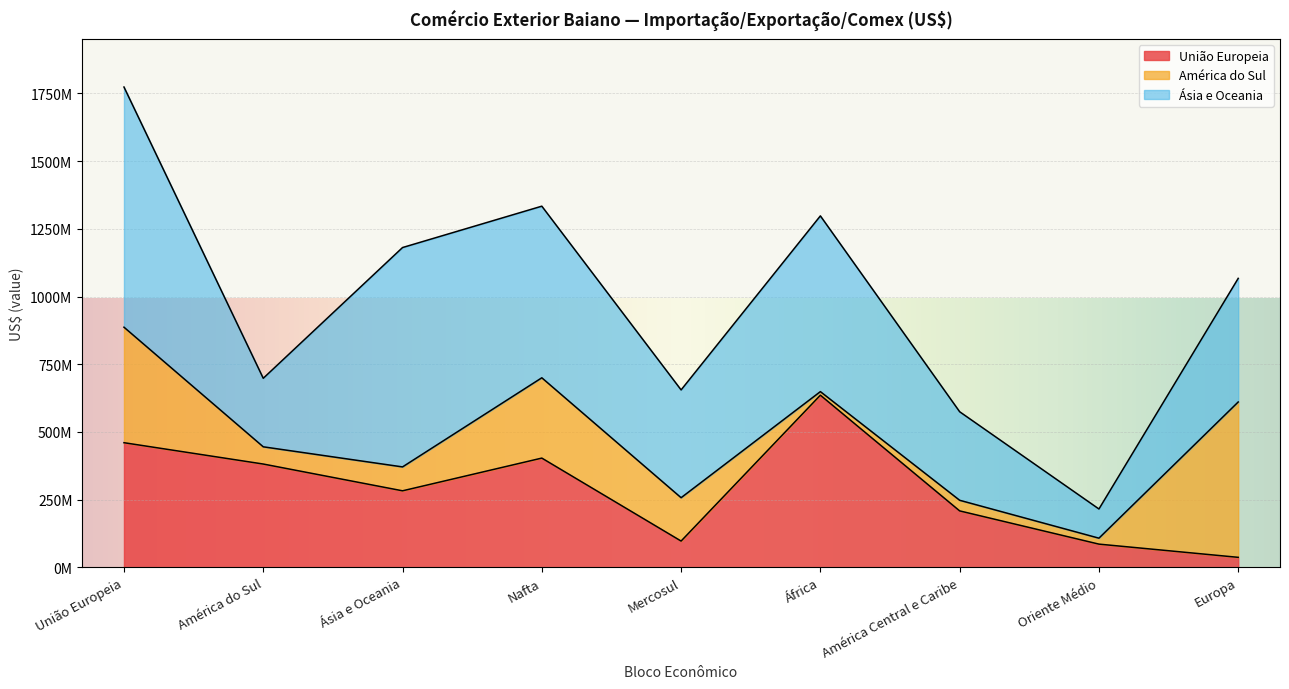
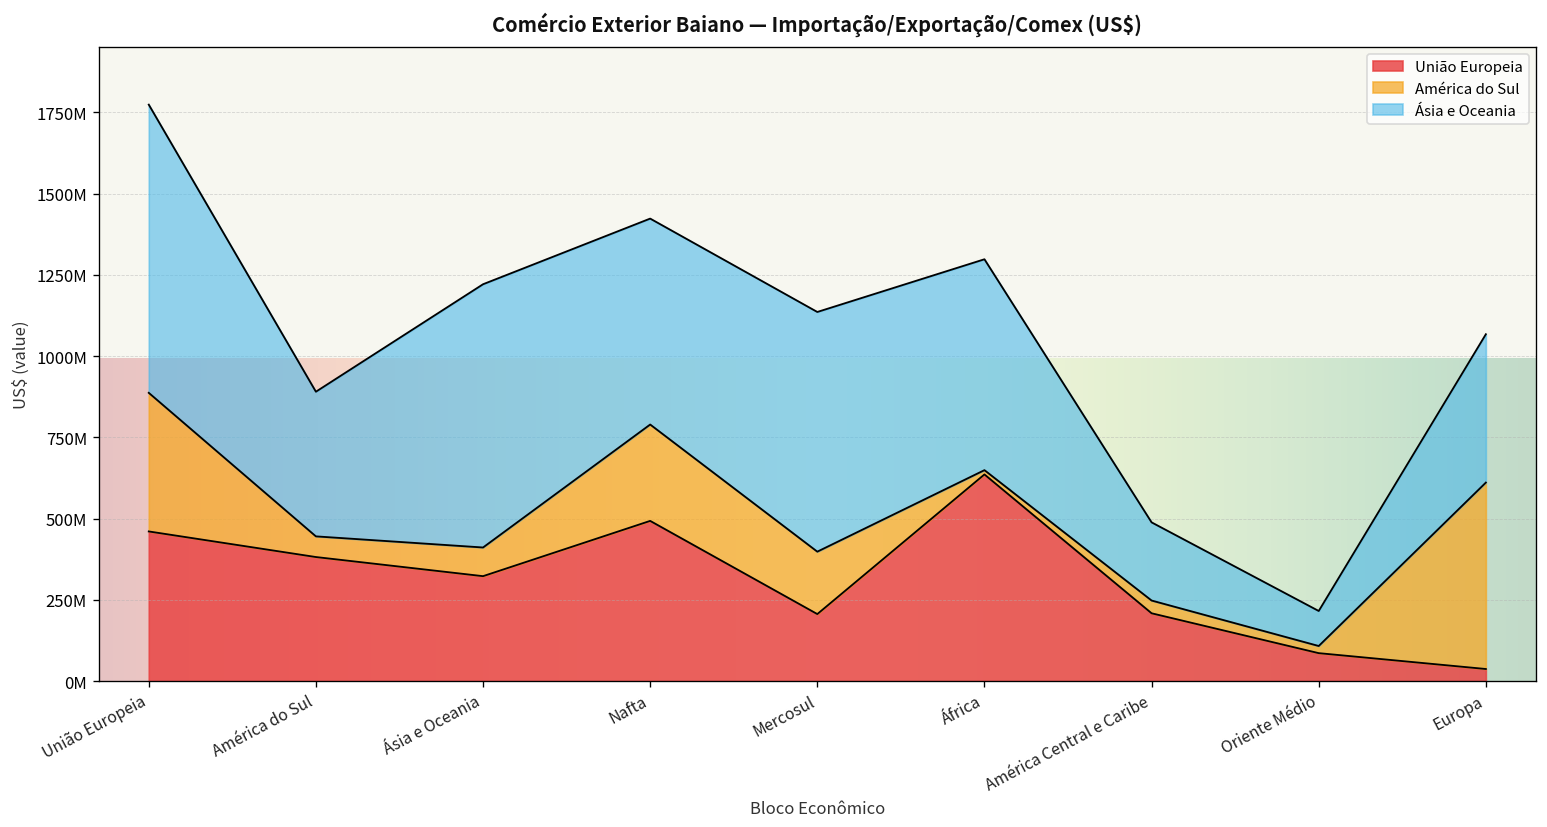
Ásia e Oceania, América do Sul: 250000000 -> 450000000
União Europeia, Ásia e Oceania: 280000000 -> 320000000
União Europeia, Nafta: 400000000 -> 490000000
União Europeia, Mercosul: 100000000 -> 210000000
América do Sul, Mercosul: 160000000 -> 190000000
Ásia e Oceania, Mercosul: 400000000 -> 740000000
Ásia e Oceania, América Central e Caribe: 330000000 -> 240000000
